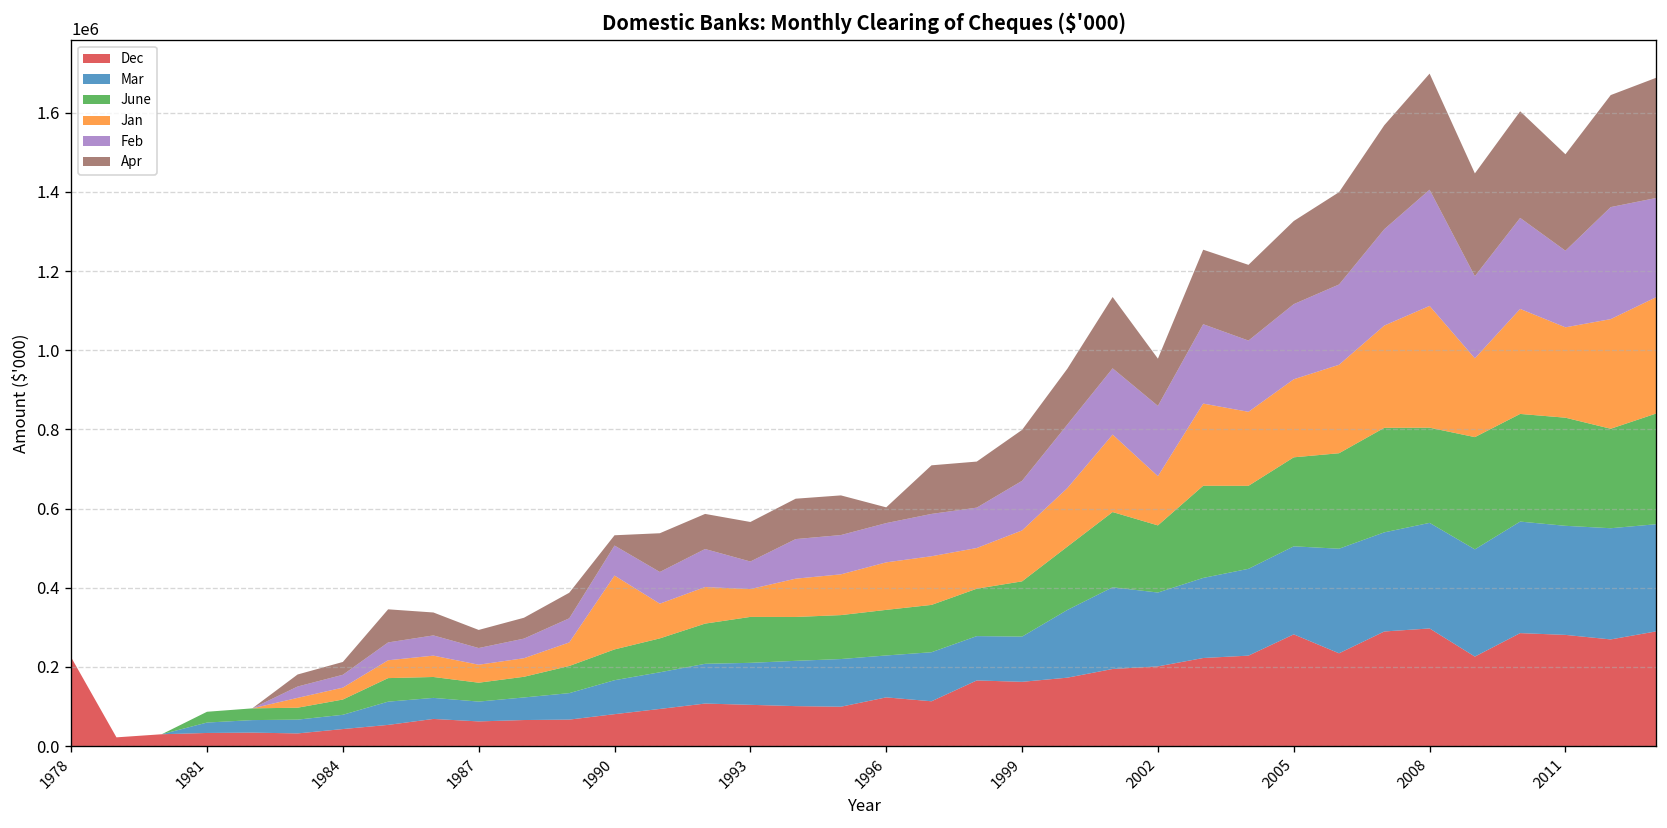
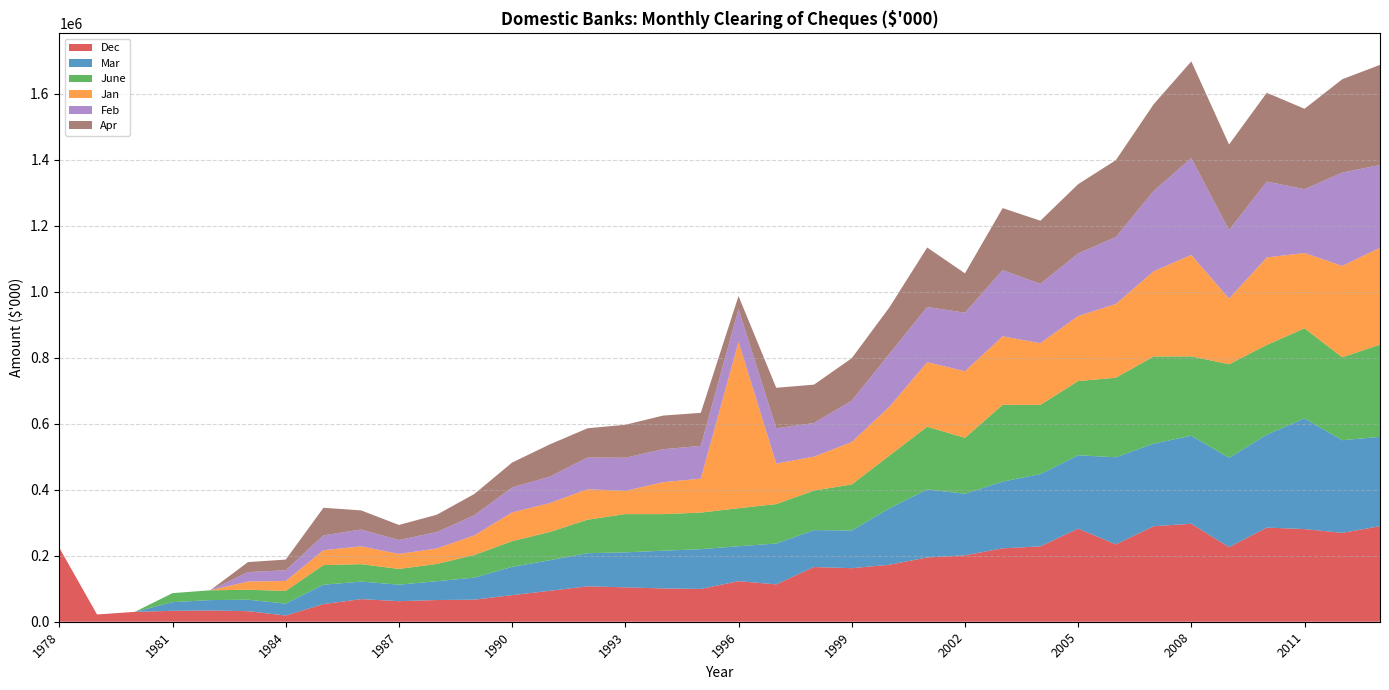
Dec, 1984: 40000 -> 20000
Jan, 1990: 190000 -> 90000
Apr, 1990: 30000 -> 80000
Feb, 1993: 70000 -> 100000
Jan, 1996: 120000 -> 500000
Jan, 2002: 120000 -> 200000
Mar, 2011: 280000 -> 340000
